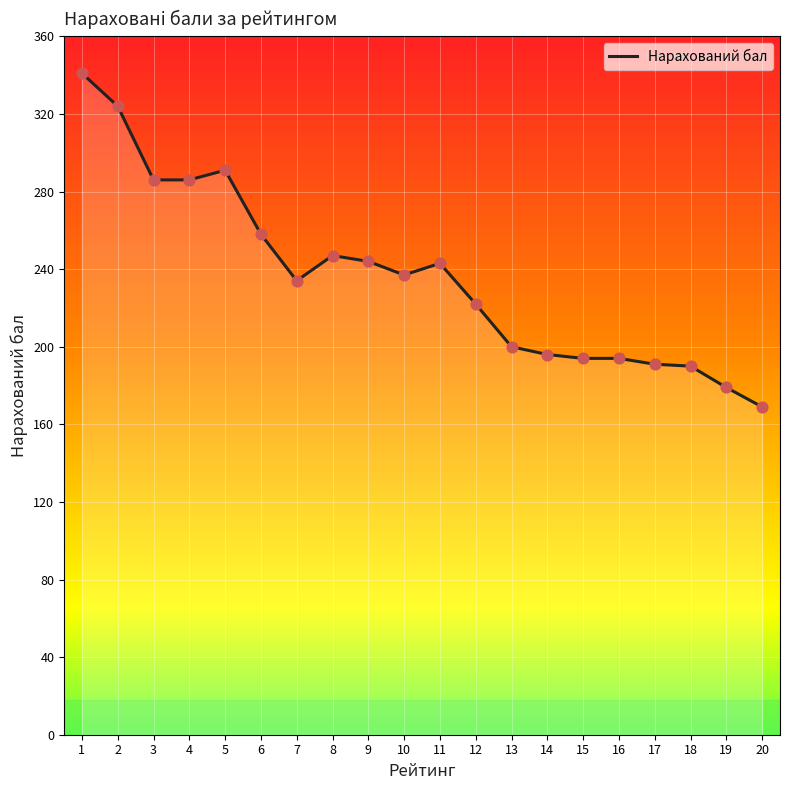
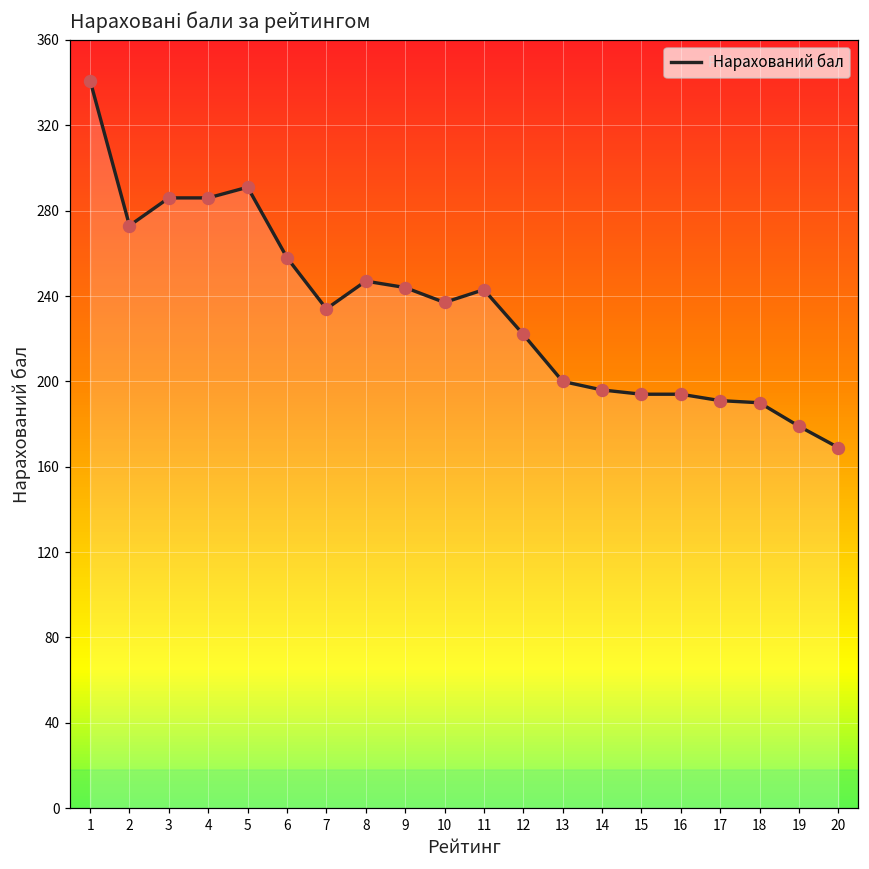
2: 324 -> 273
